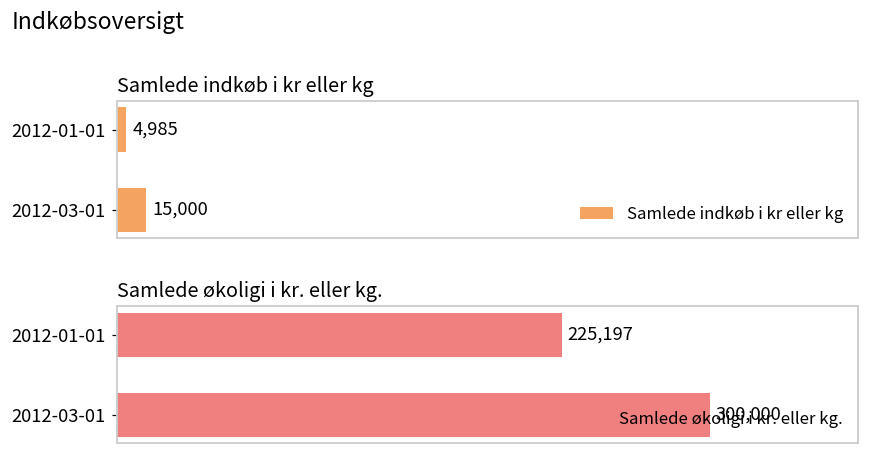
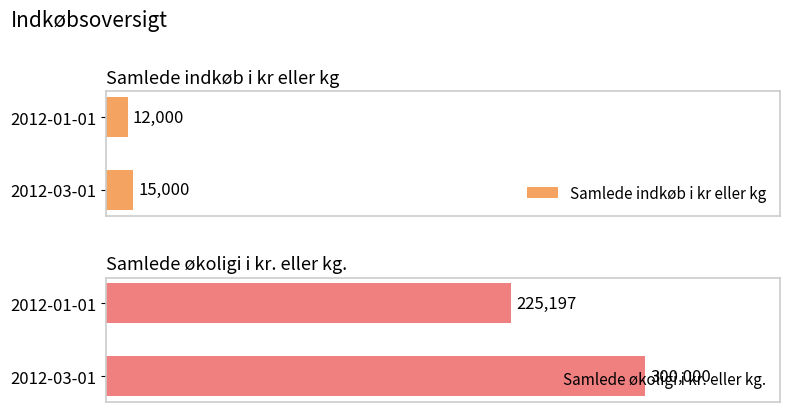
Samlede indkøb i kr eller kg, 2012-01-01: 4,985 -> 12,000
